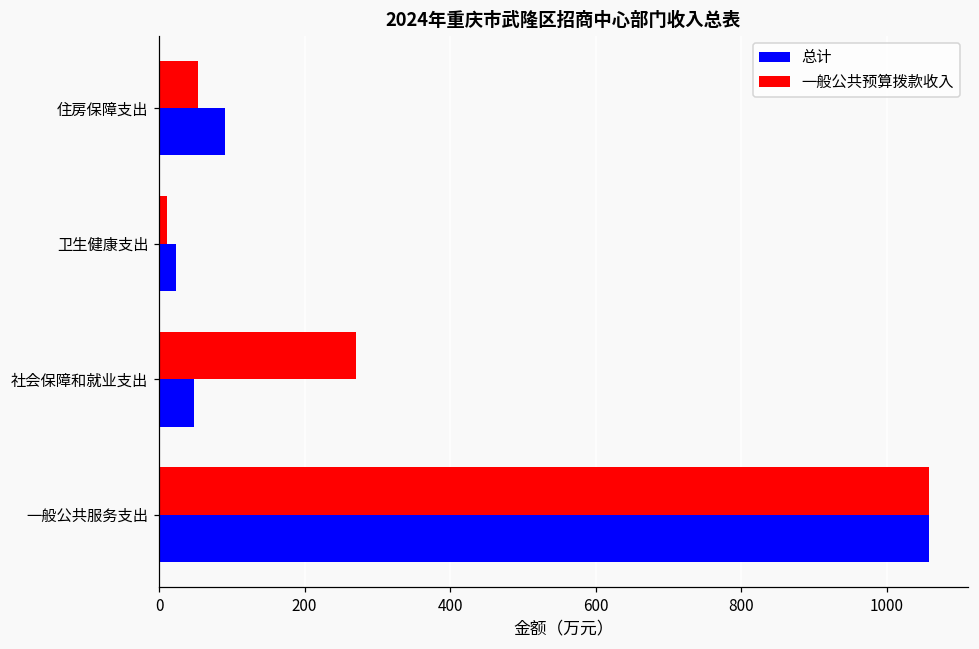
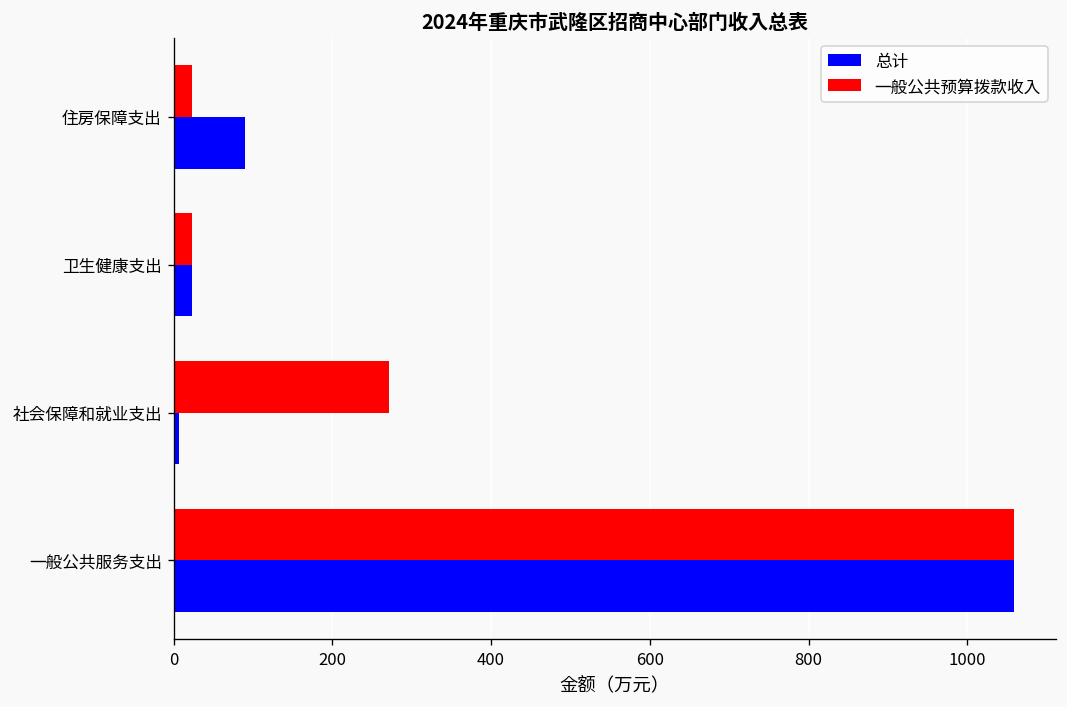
一般公共预算拨款收入, 住房保障支出: 50 -> 20
一般公共预算拨款收入, 卫生健康支出: 10 -> 20
总计, 社会保障和就业支出: 50 -> 10
